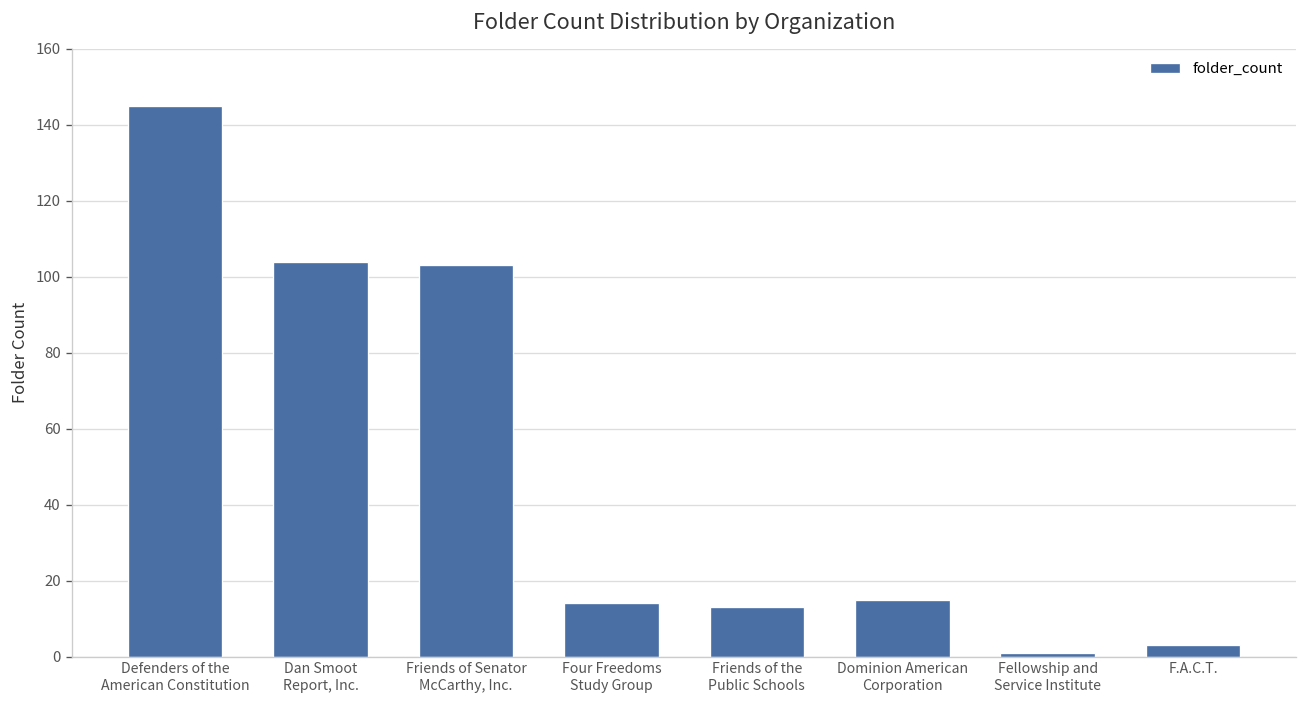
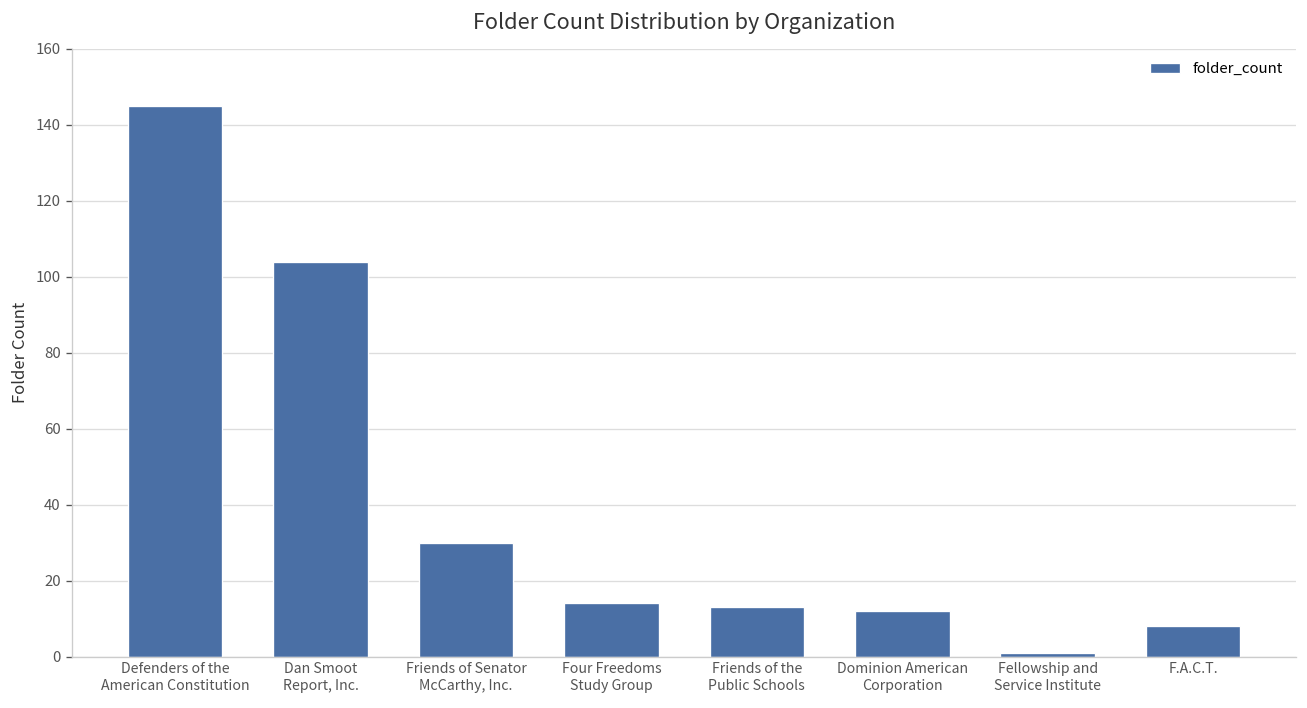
Friends of Senator McCarthy, Inc.: 103 -> 30
Dominion American Corporation: 15 -> 12
F.A.C.T.: 3 -> 8
